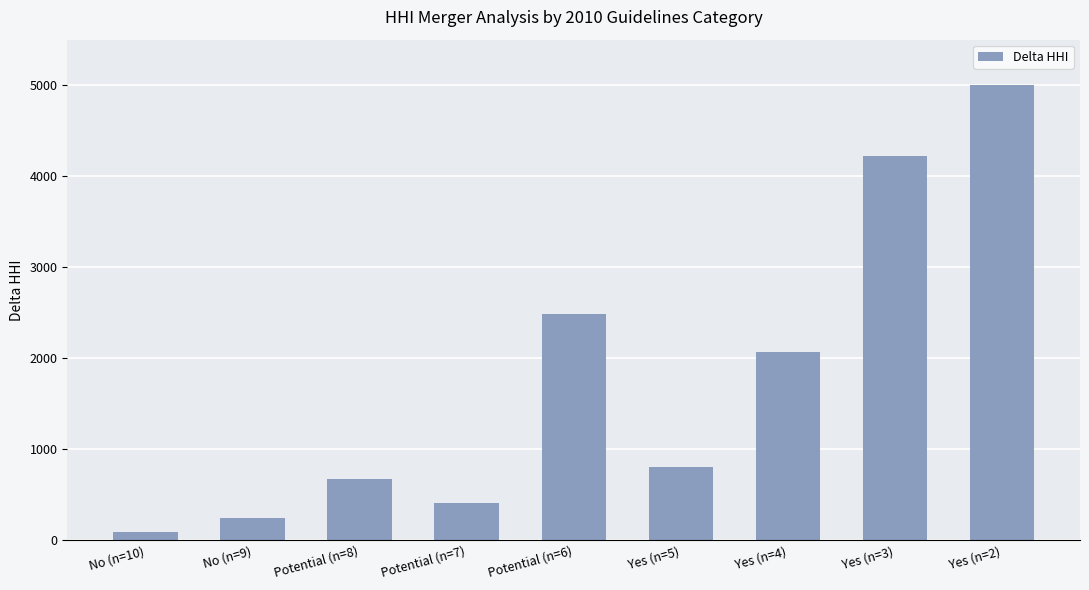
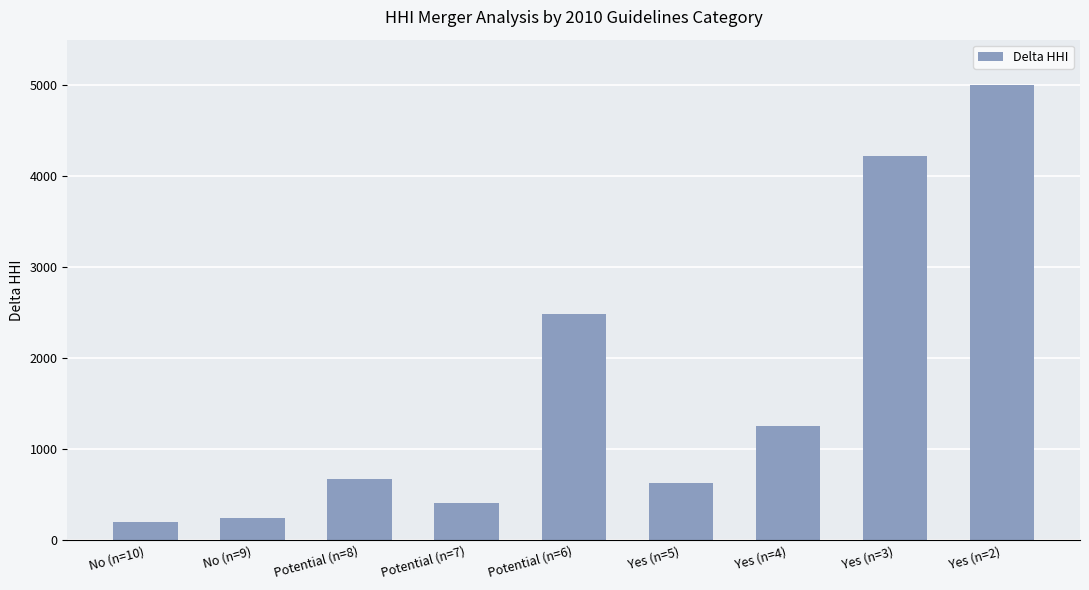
No (n=10): 100 -> 200
Yes (n=5): 800 -> 600
Yes (n=4): 2100 -> 1300
